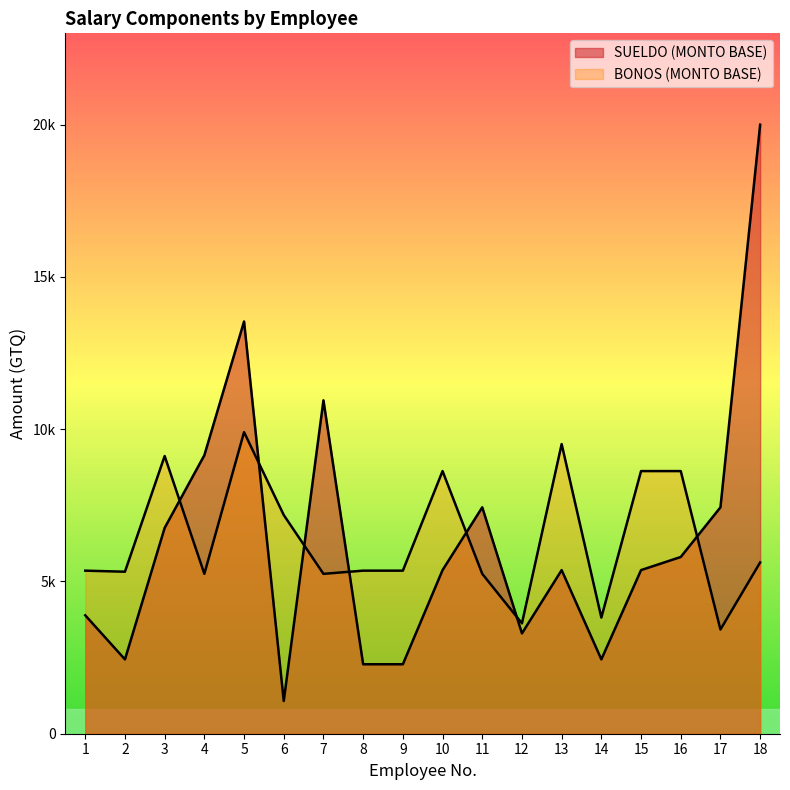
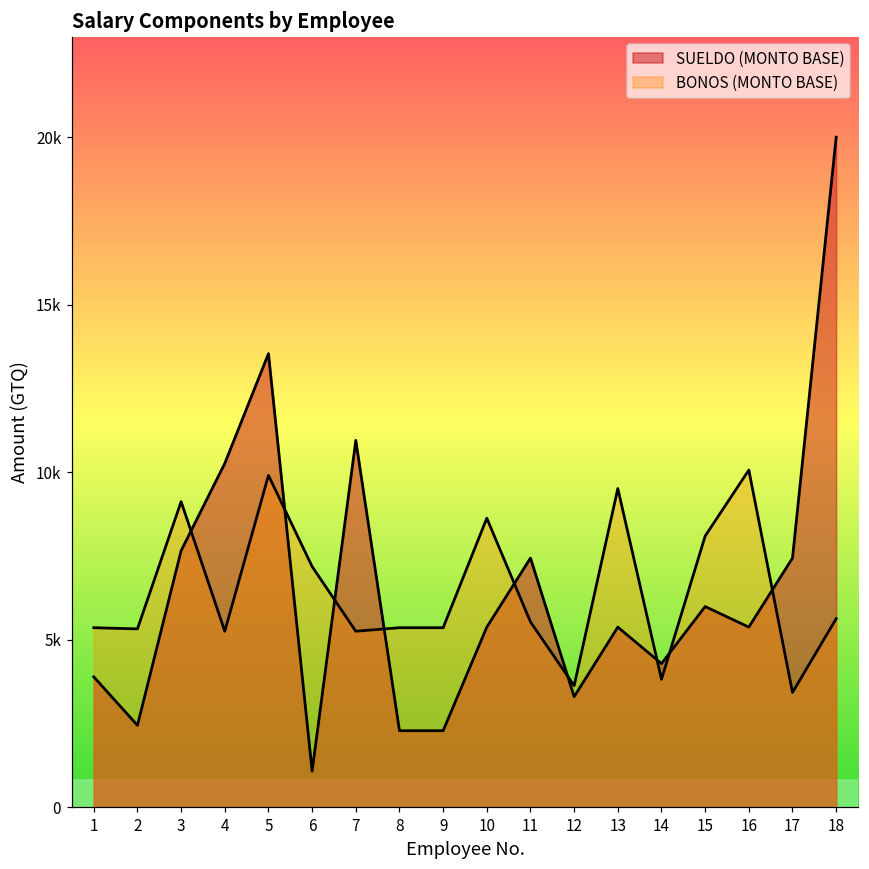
SUELDO (MONTO BASE), 3: 6800 -> 7700
SUELDO (MONTO BASE), 4: 9100 -> 10300
BONOS (MONTO BASE), 11: 5300 -> 5500
SUELDO (MONTO BASE), 14: 2400 -> 4300
SUELDO (MONTO BASE), 15: 5400 -> 6000
BONOS (MONTO BASE), 15: 8600 -> 8100
SUELDO (MONTO BASE), 16: 5800 -> 5400
BONOS (MONTO BASE), 16: 8600 -> 10100
